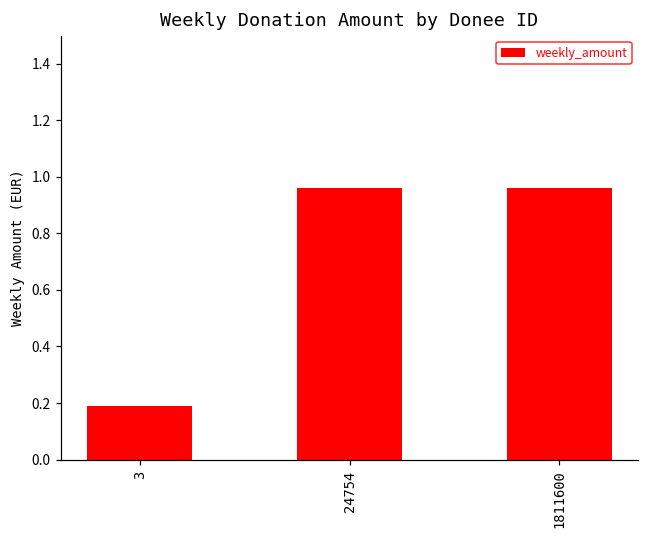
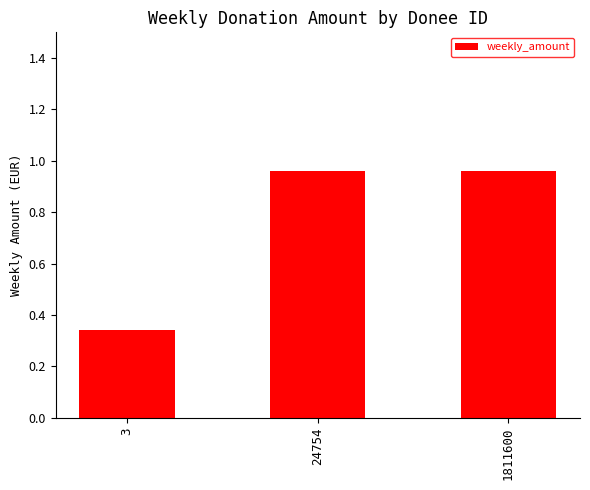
3: 0.19 -> 0.34
